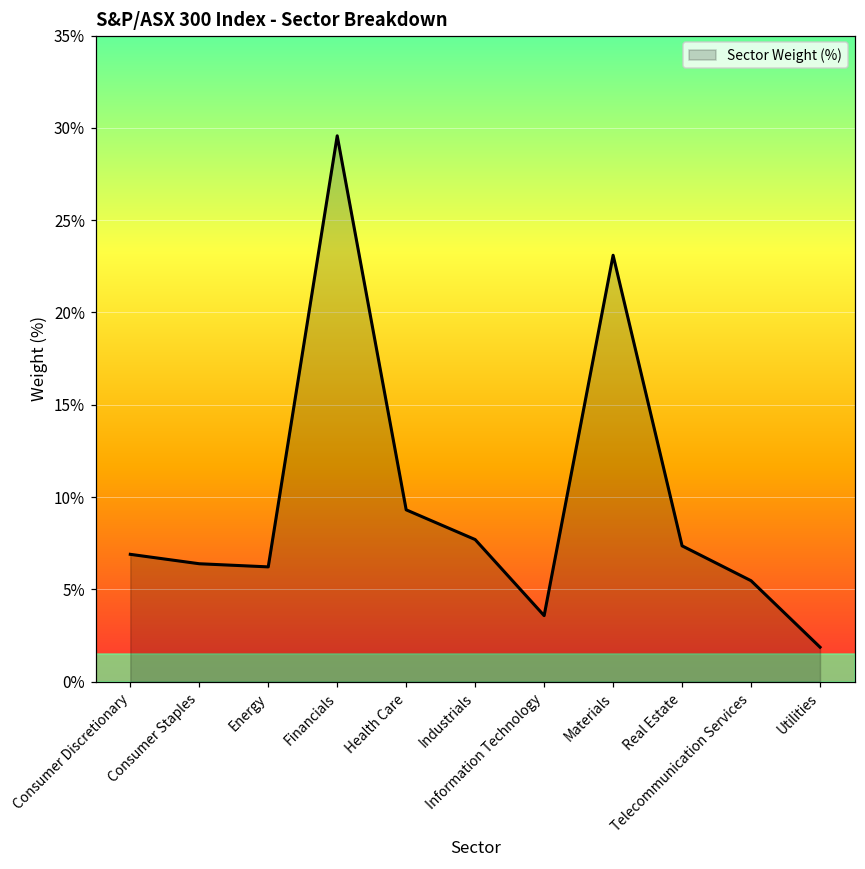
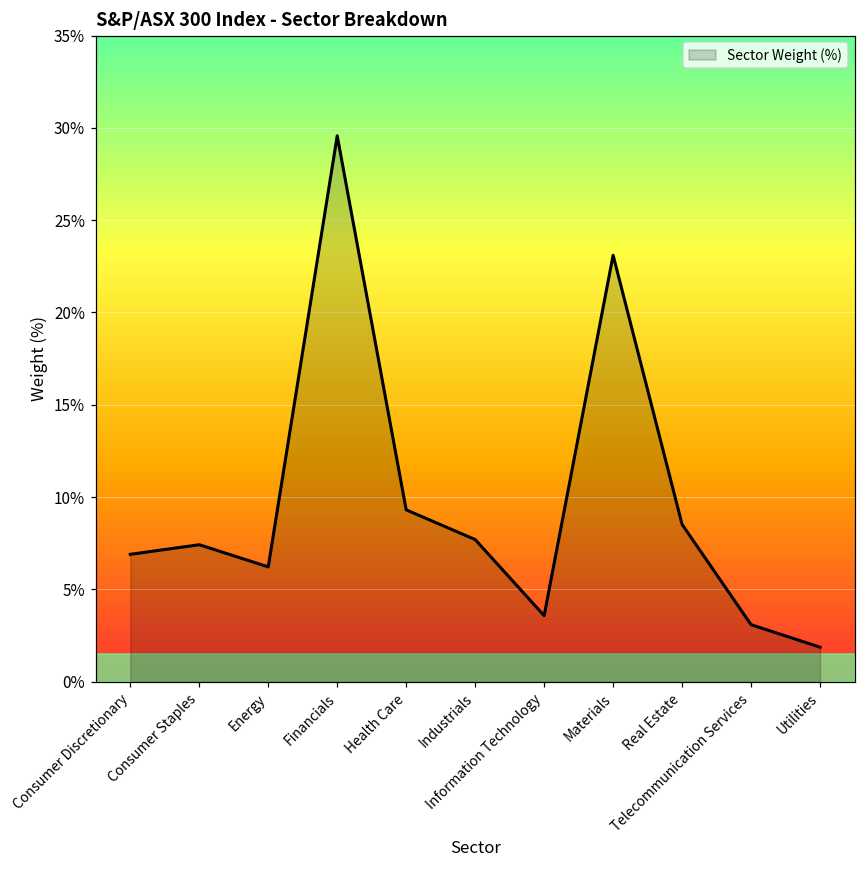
Consumer Staples: 6.4% -> 7.4%
Real Estate: 7.4% -> 8.5%
Telecommunication Services: 5.5% -> 3.1%
